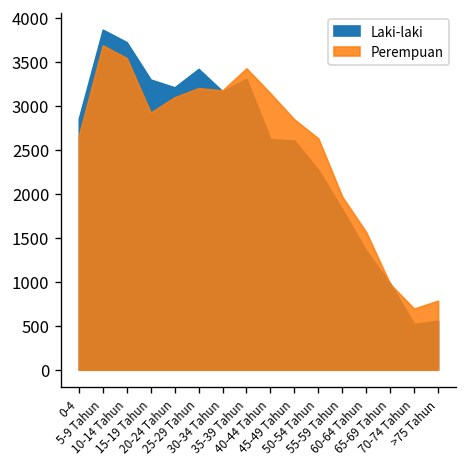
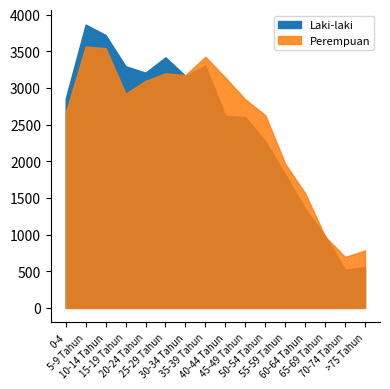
Perempuan, 5-9 Tahun: 3700 -> 3600
